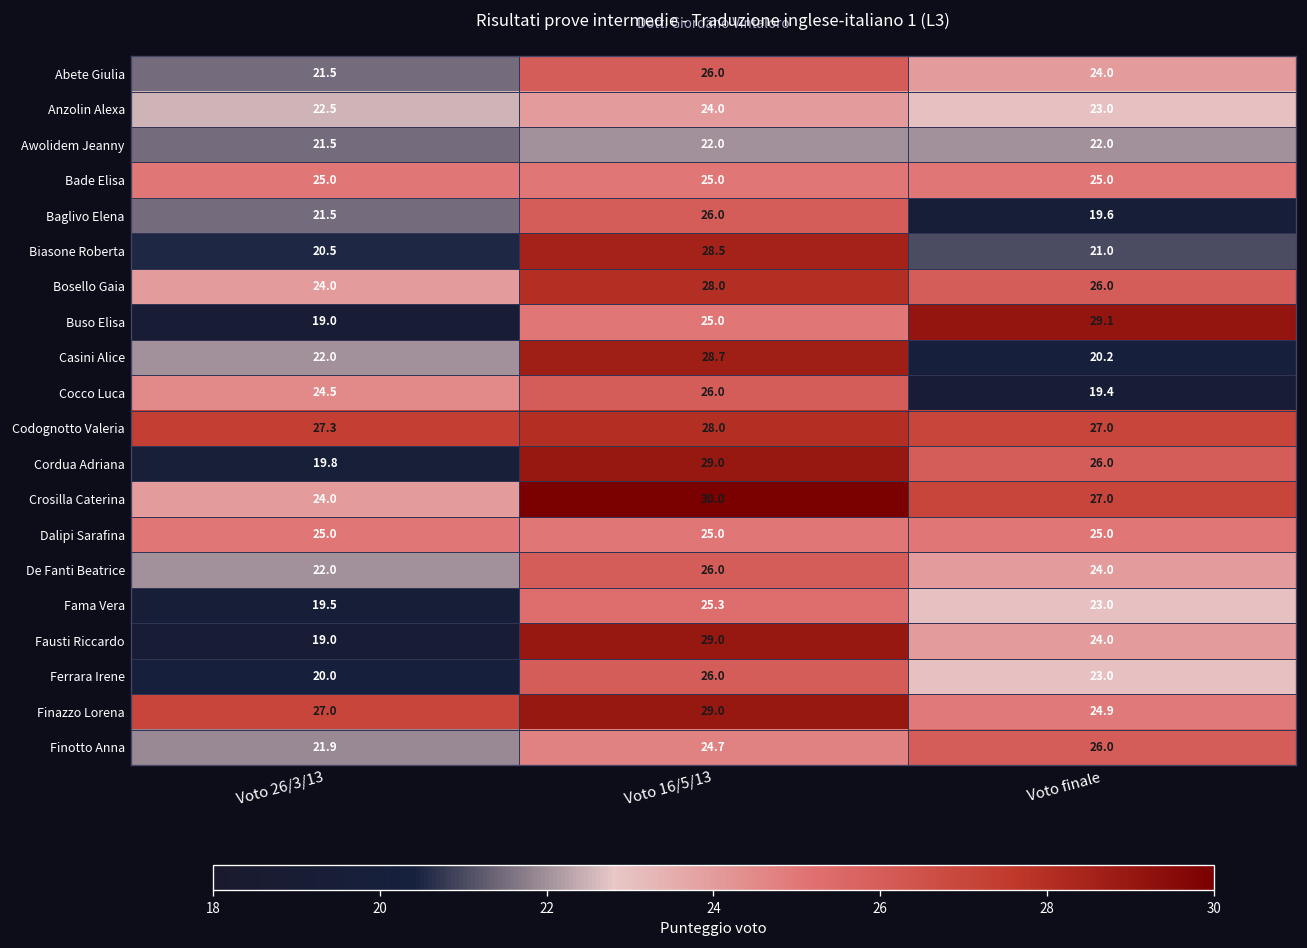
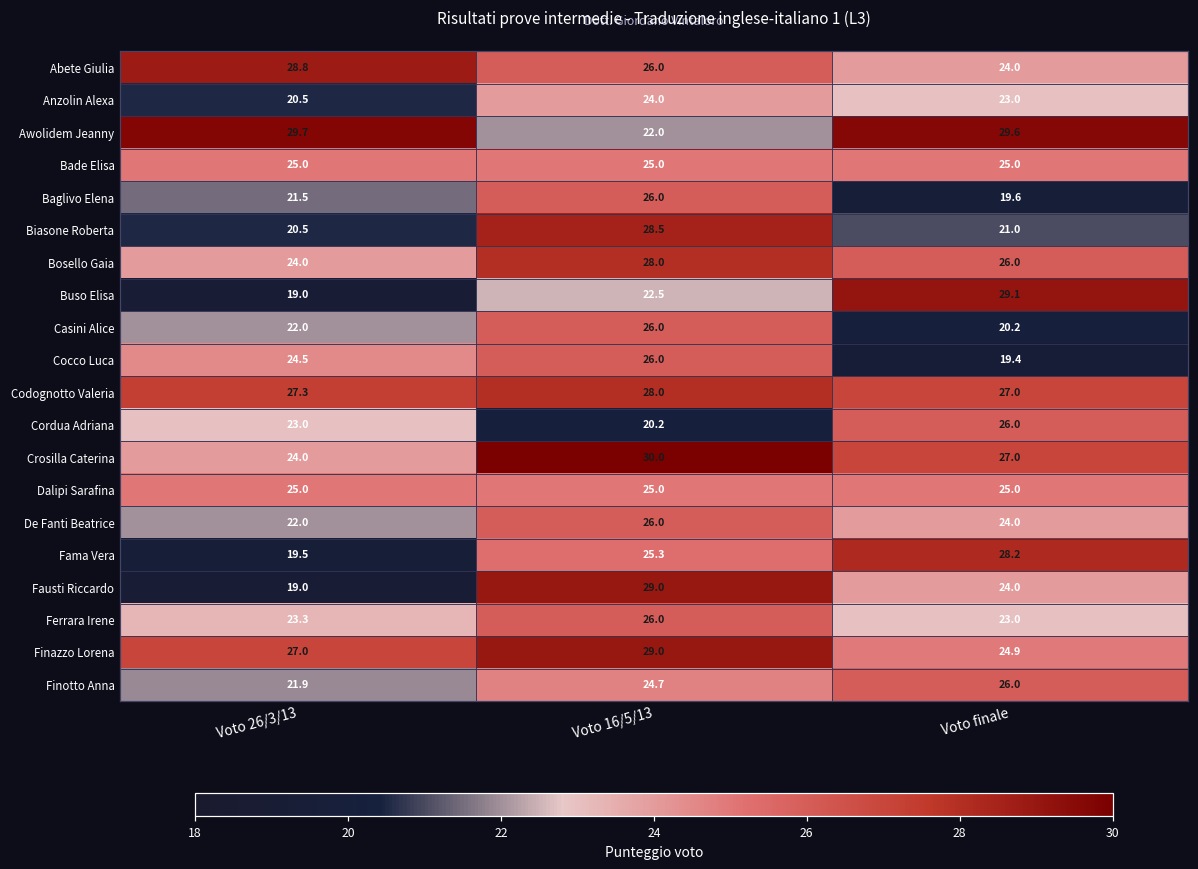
Abete Giulia, Voto 26/3/13: 21.5 -> 28.8
Anzolin Alexa, Voto 26/3/13: 22.5 -> 20.5
Awolidem Jeanny, Voto 26/3/13: 21.5 -> 29.7
Awolidem Jeanny, Voto finale: 22.0 -> 29.6
Buso Elisa, Voto 16/5/13: 25.0 -> 22.5
Casini Alice, Voto 16/5/13: 28.7 -> 26.0
Cordua Adriana, Voto 26/3/13: 19.8 -> 23.0
Cordua Adriana, Voto 16/5/13: 29.0 -> 20.2
Fama Vera, Voto finale: 23.0 -> 28.2
Ferrara Irene, Voto 26/3/13: 20.0 -> 23.3
